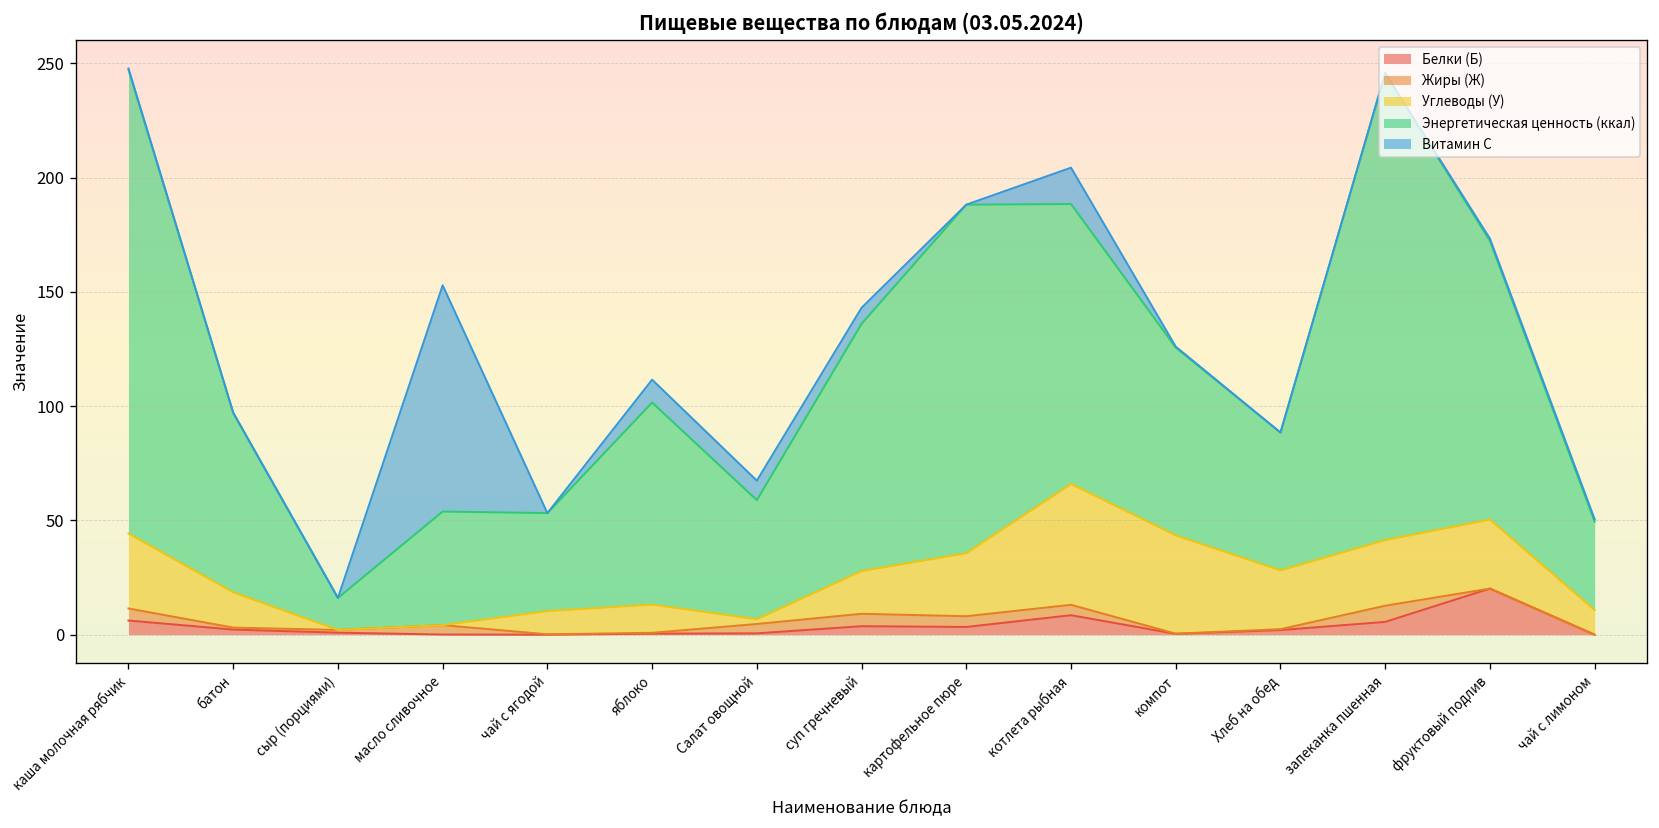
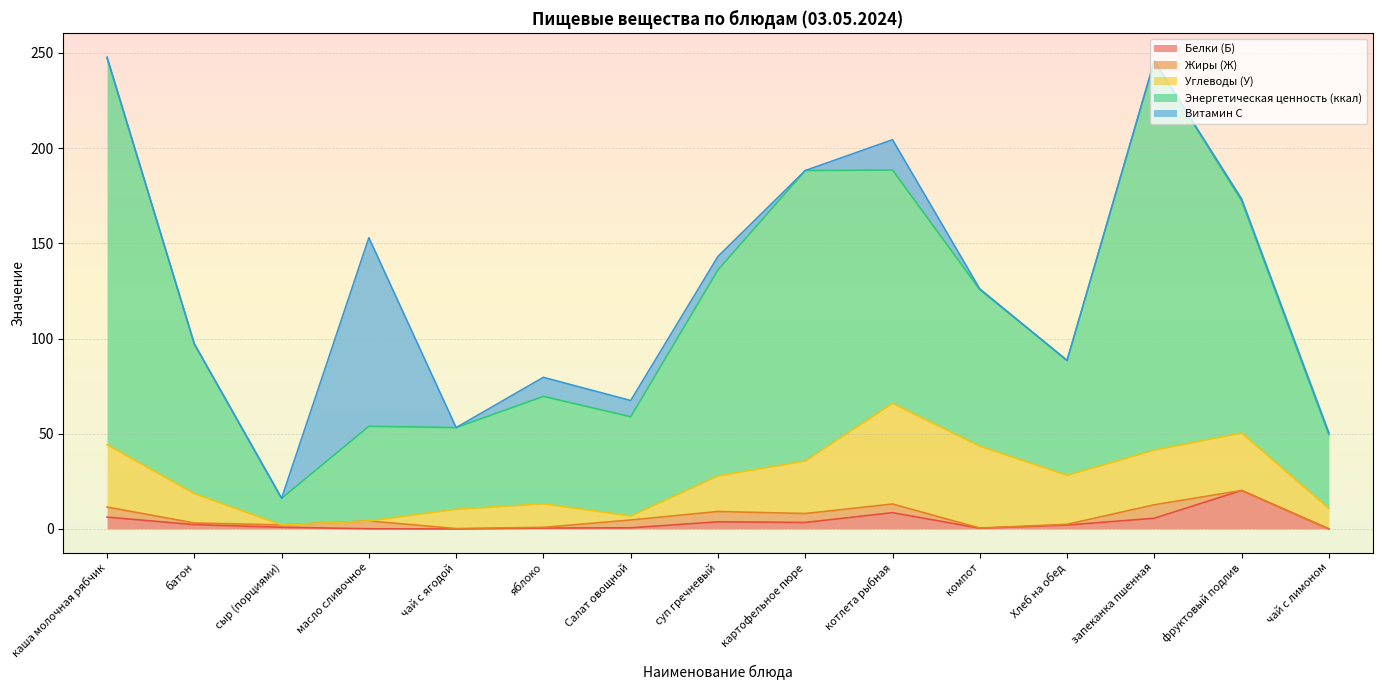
Энергетическая ценность (ккал), яблоко: 88 -> 56
